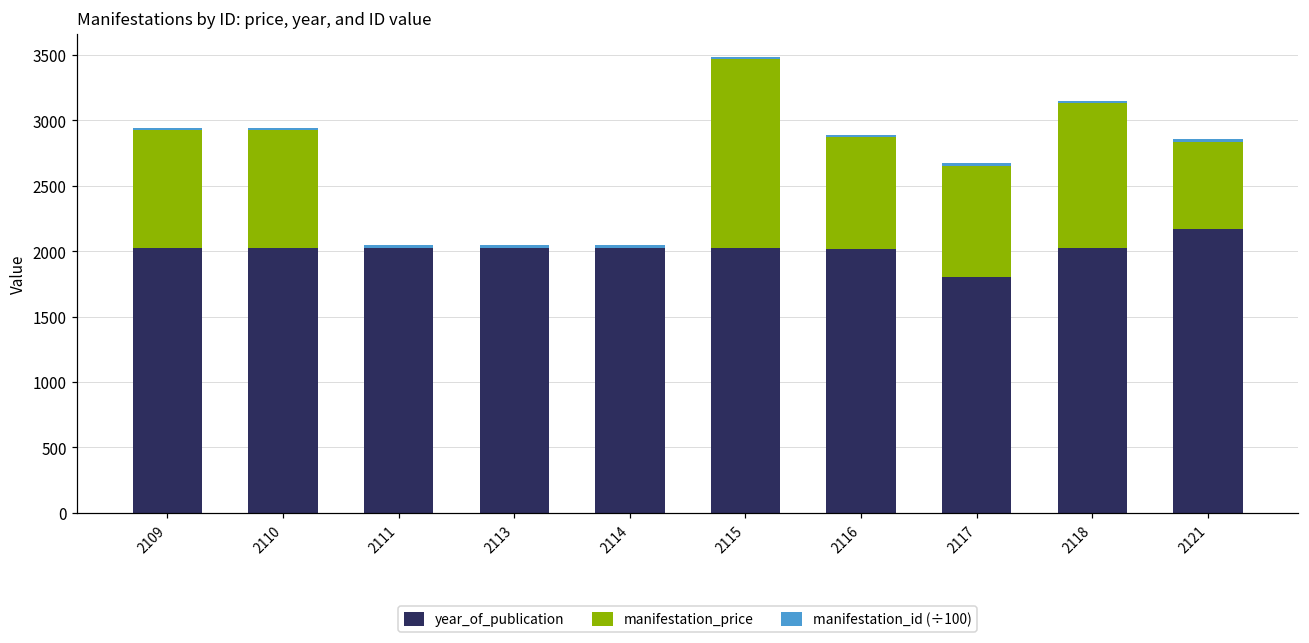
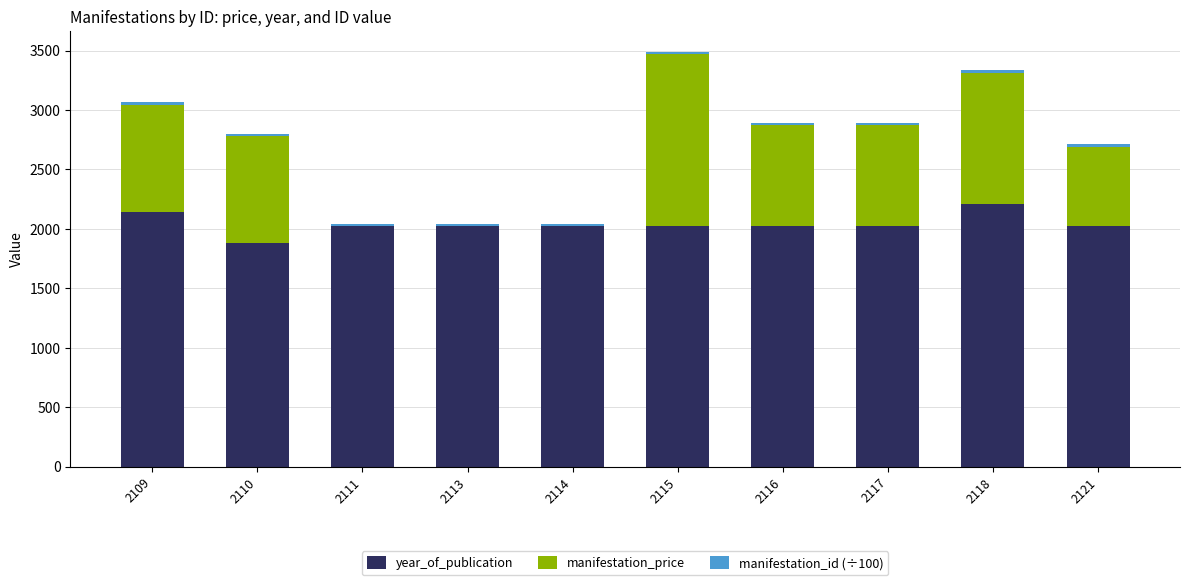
year_of_publication, 2109: 2020 -> 2140
year_of_publication, 2110: 2020 -> 1880
year_of_publication, 2117: 1800 -> 2020
year_of_publication, 2118: 2020 -> 2210
year_of_publication, 2121: 2170 -> 2020
